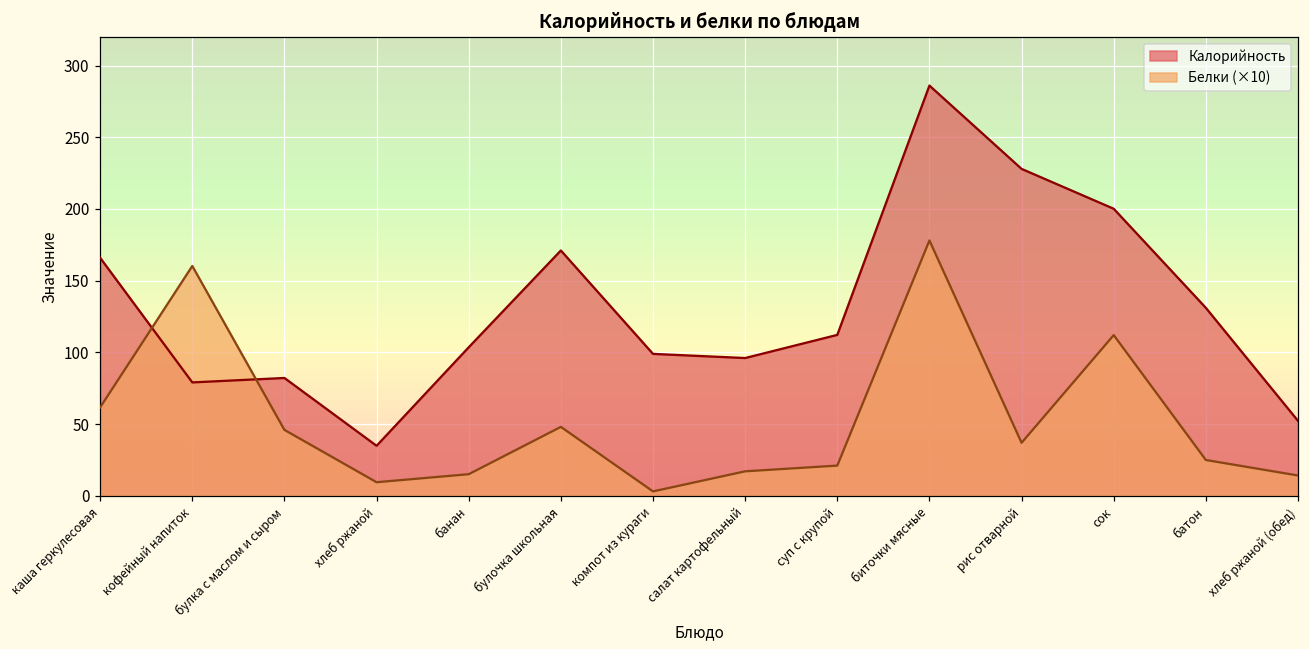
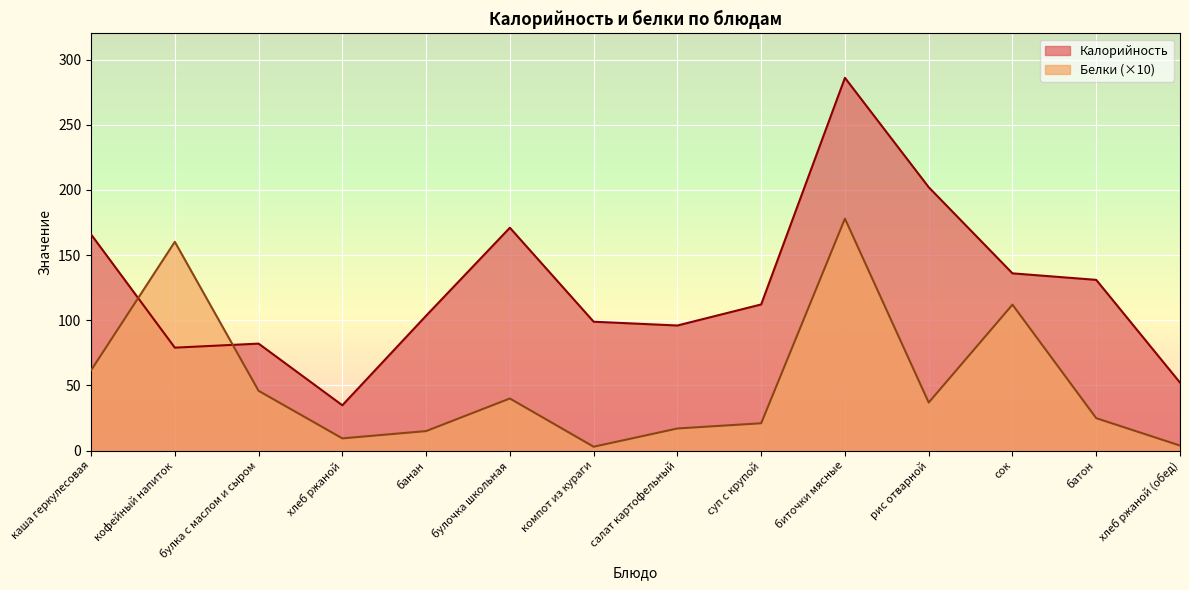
Белки (×10), булочка школьная: 48 -> 40
Калорийность, рис отварной: 228 -> 202
Калорийность, сок: 200 -> 136
Белки (×10), хлеб ржаной (обед): 14 -> 4
